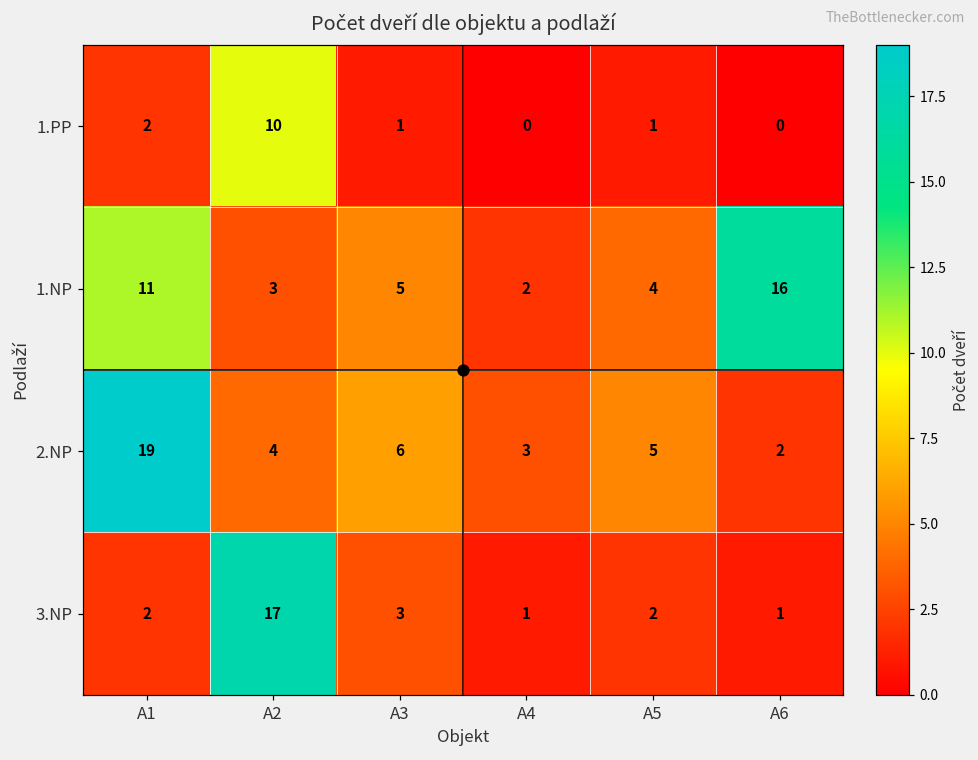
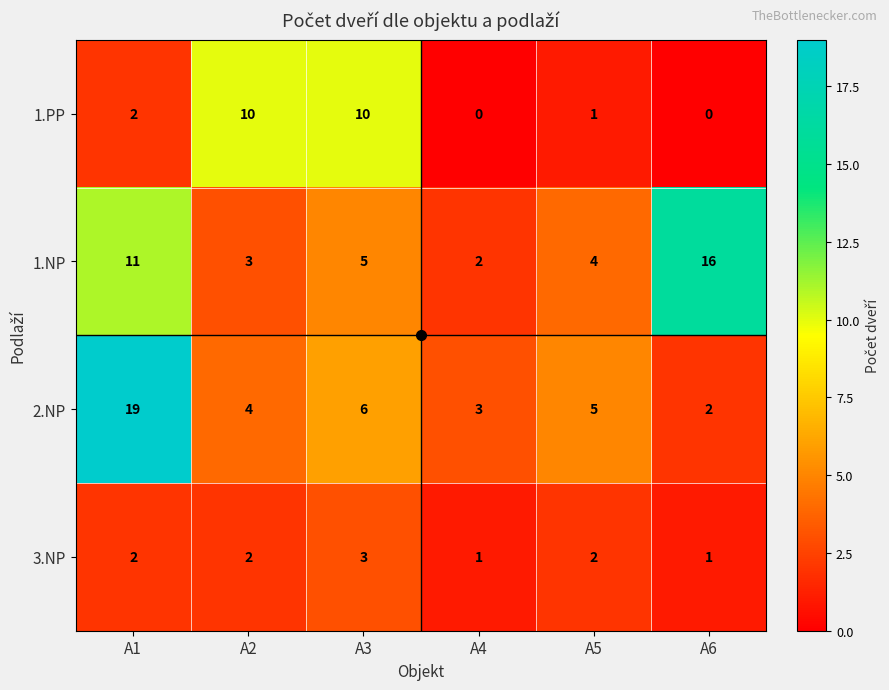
1.PP, A3: 1 -> 10
3.NP, A2: 17 -> 2
